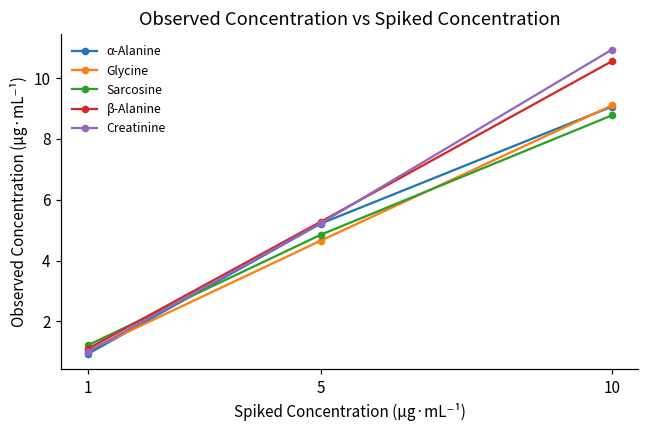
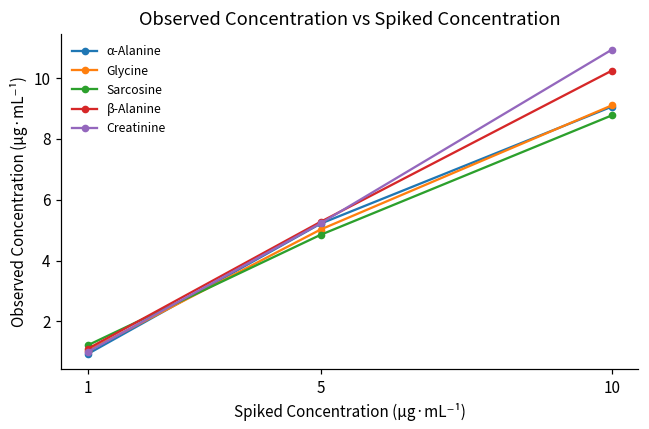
Glycine, 5: 4.7 -> 5.0
β-Alanine, 10: 10.6 -> 10.2
